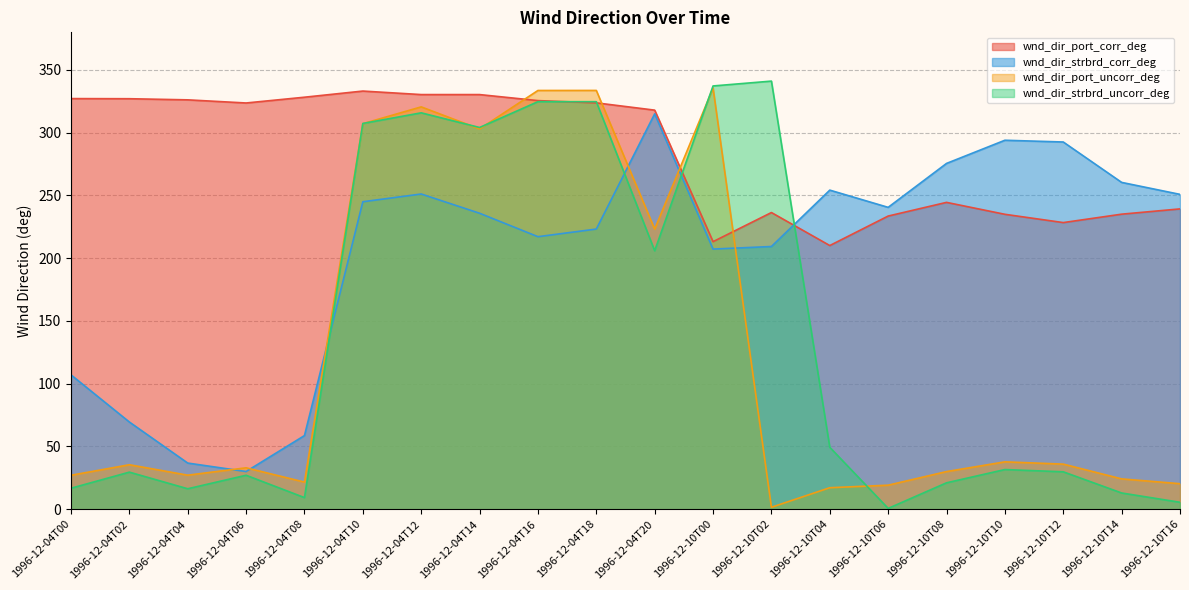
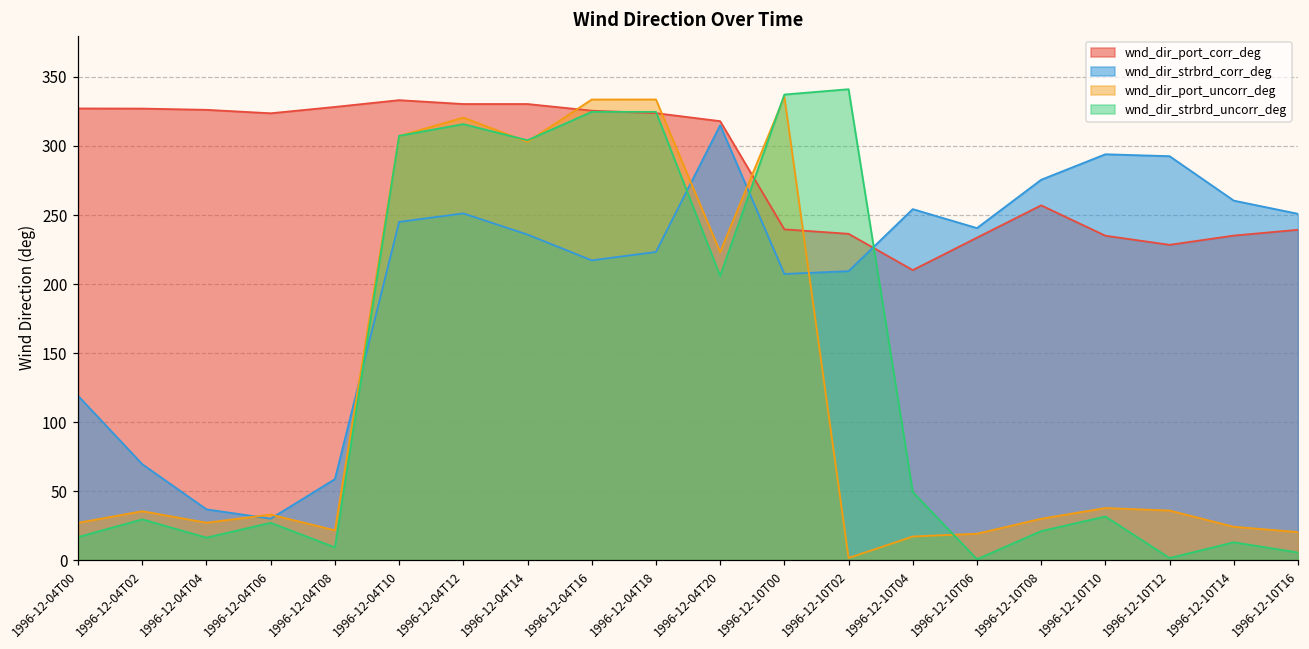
wnd_dir_strbrd_corr_deg, 1996-12-04T00: 107 -> 119
wnd_dir_port_corr_deg, 1996-12-10T00: 213 -> 240
wnd_dir_port_corr_deg, 1996-12-10T08: 245 -> 257
wnd_dir_strbrd_uncorr_deg, 1996-12-10T12: 30 -> 2
